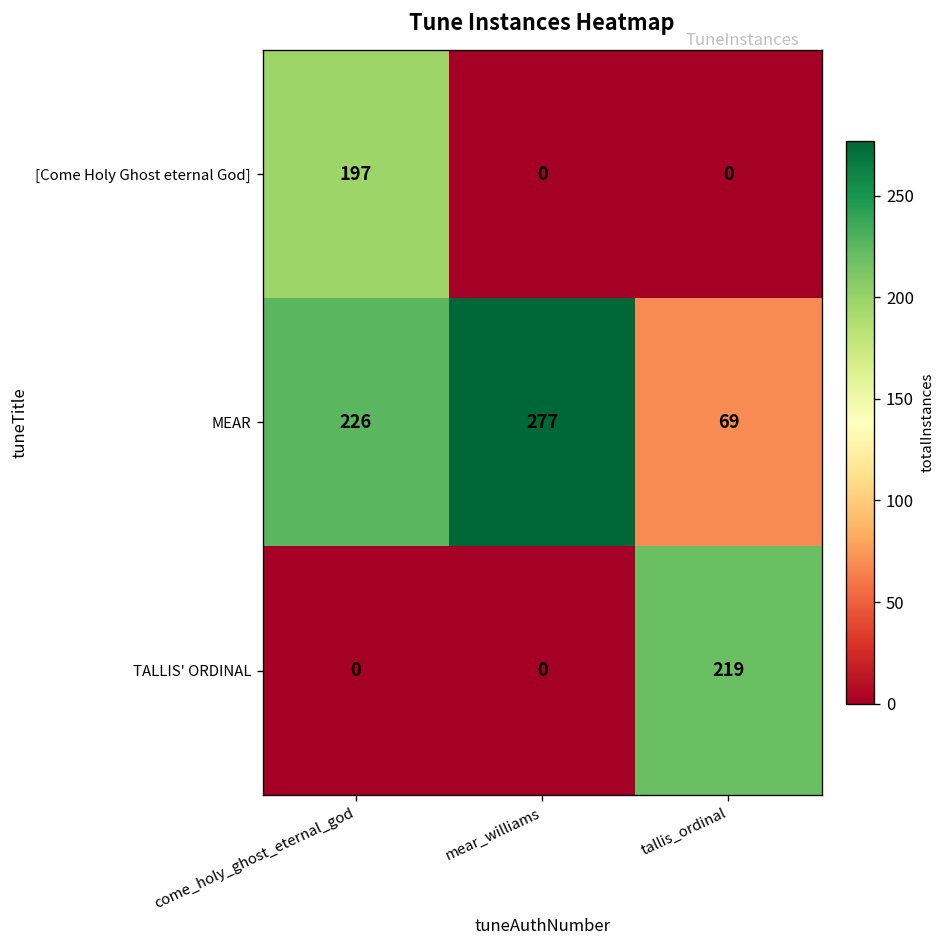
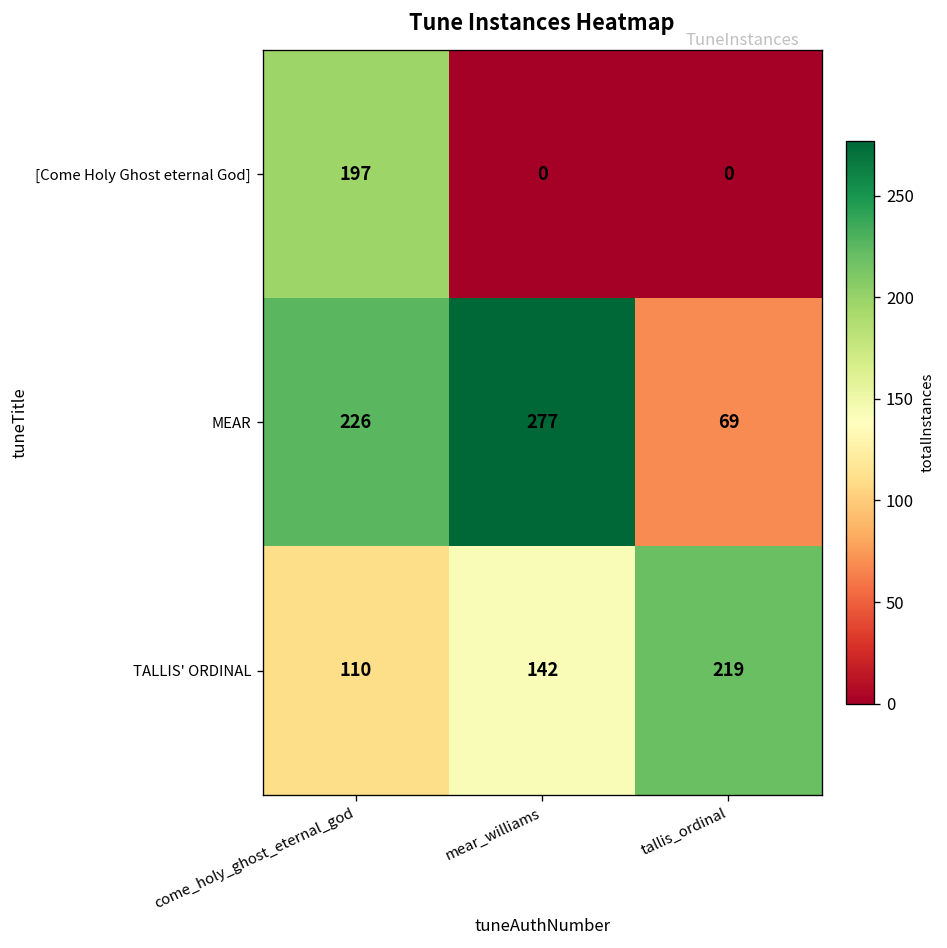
TALLIS' ORDINAL, come_holy_ghost_eternal_god: 0 -> 110
TALLIS' ORDINAL, mear_williams: 0 -> 142
